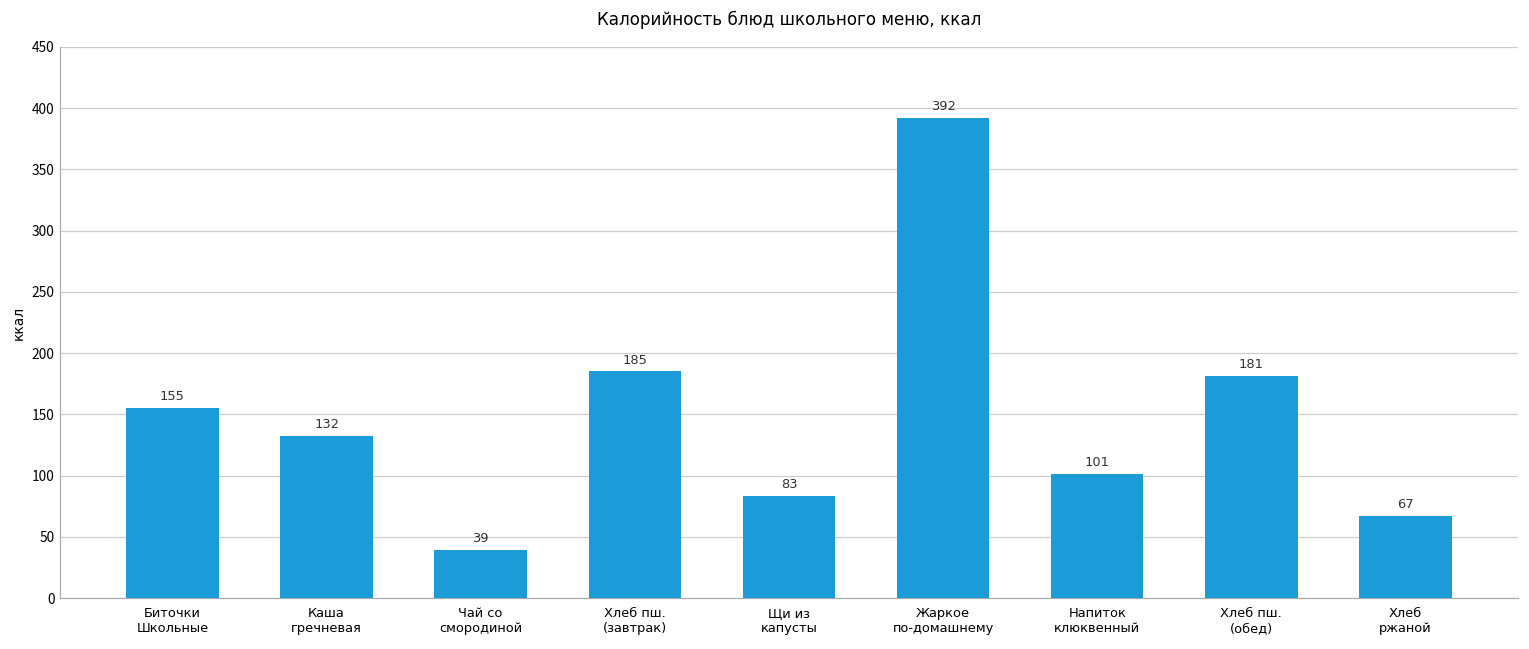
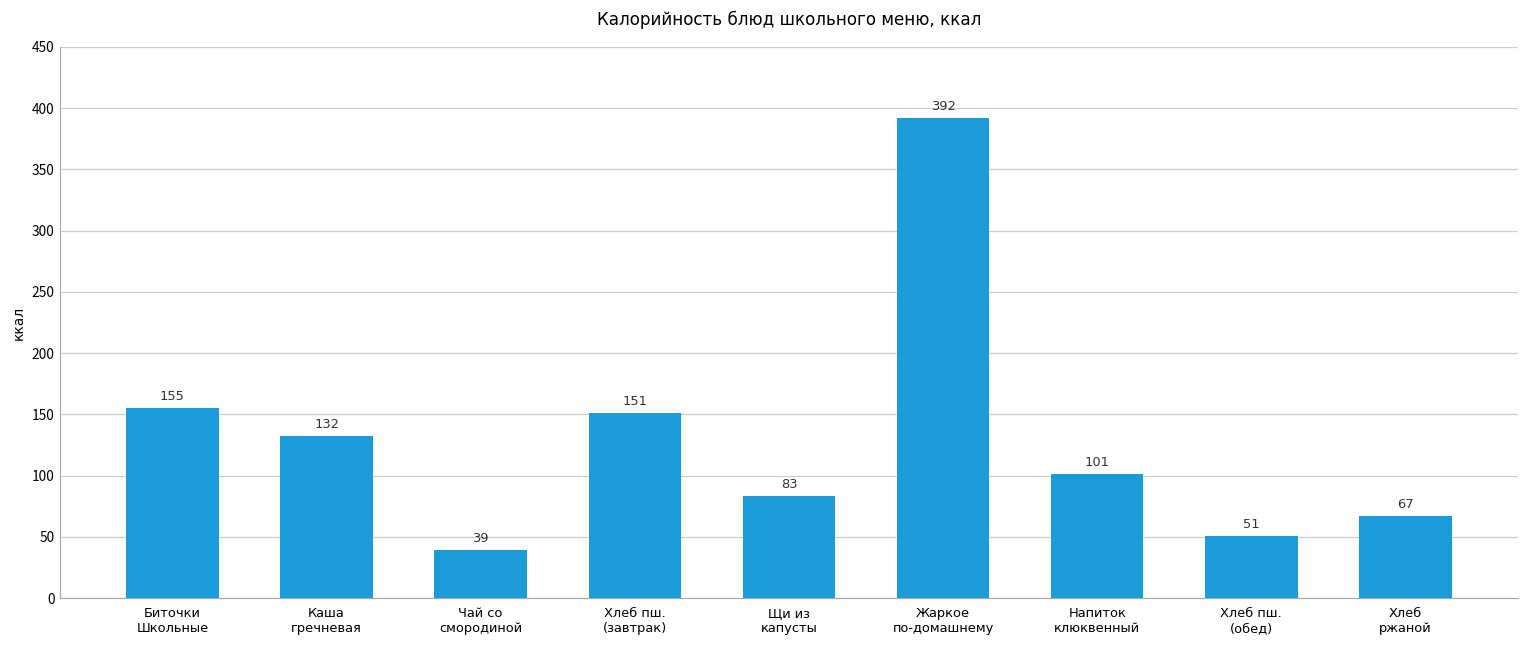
Хлеб пш. (завтрак): 185 -> 151
Хлеб пш. (обед): 181 -> 51
